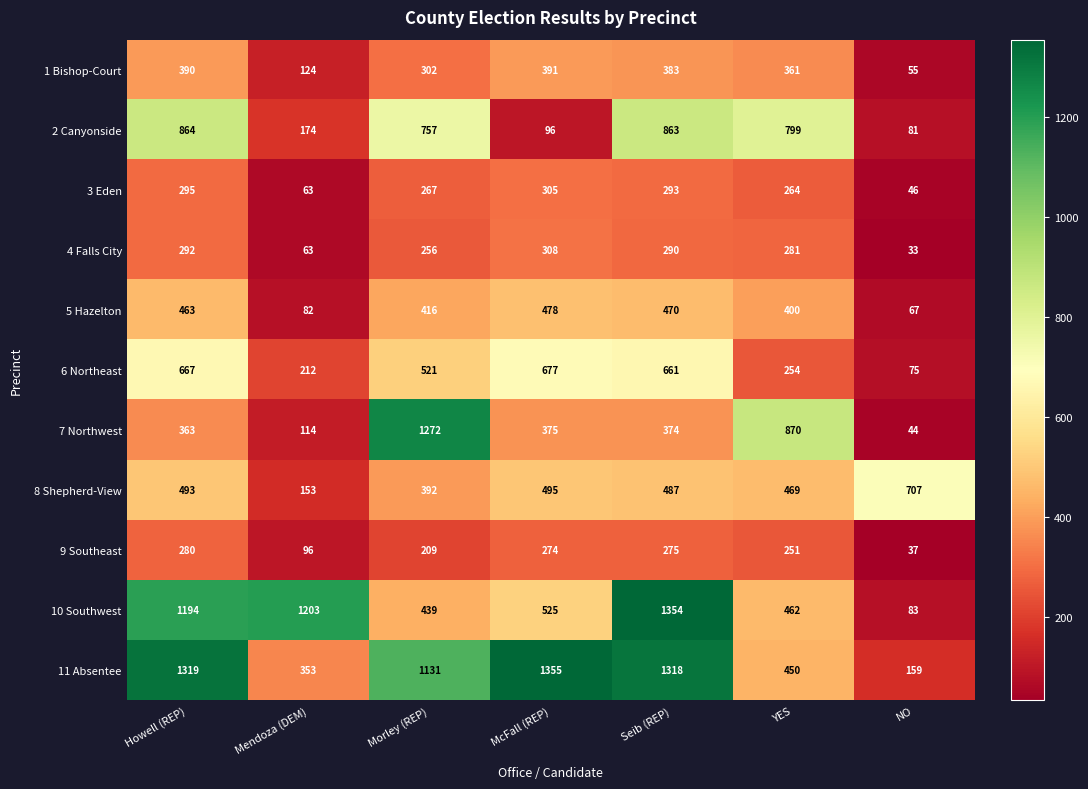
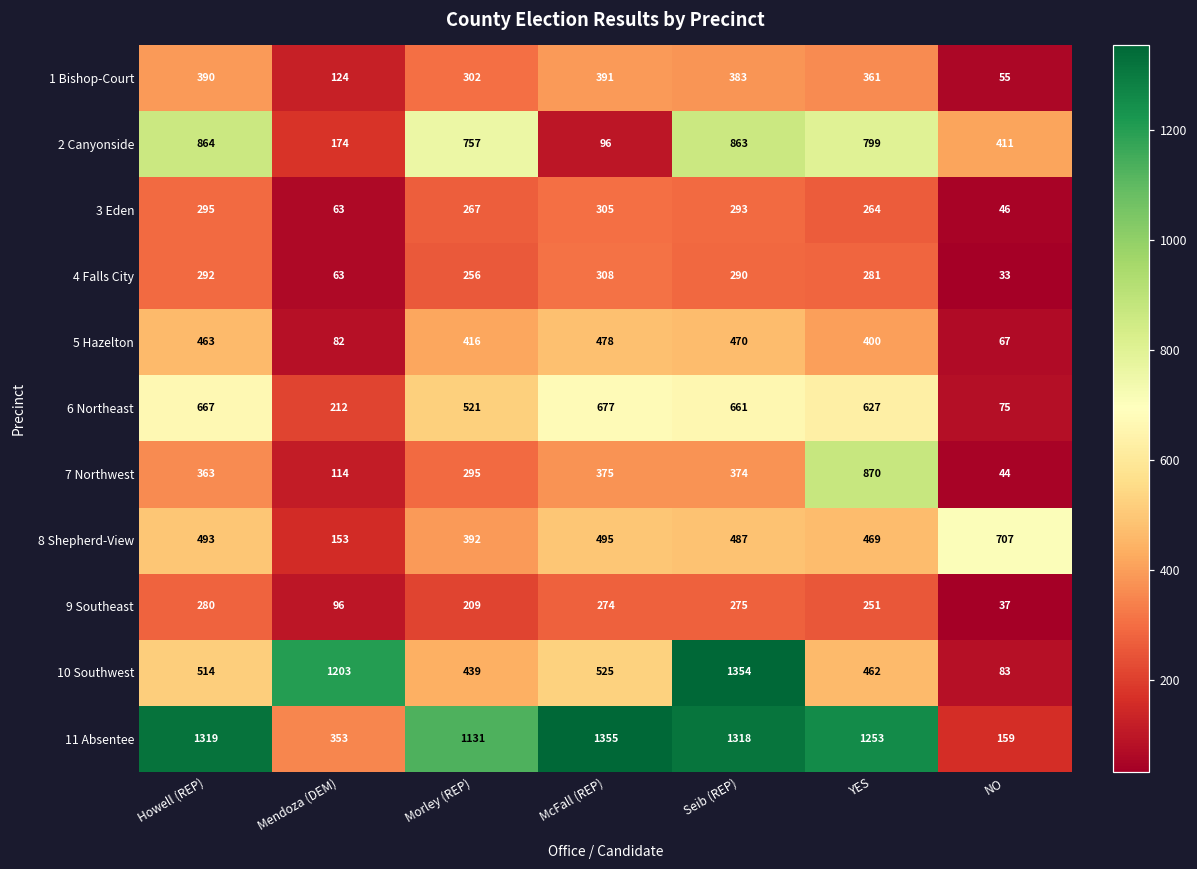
2 Canyonside, NO: 81 -> 411
6 Northeast, YES: 254 -> 627
7 Northwest, Morley (REP): 1272 -> 295
10 Southwest, Howell (REP): 1194 -> 514
11 Absentee, YES: 450 -> 1253
